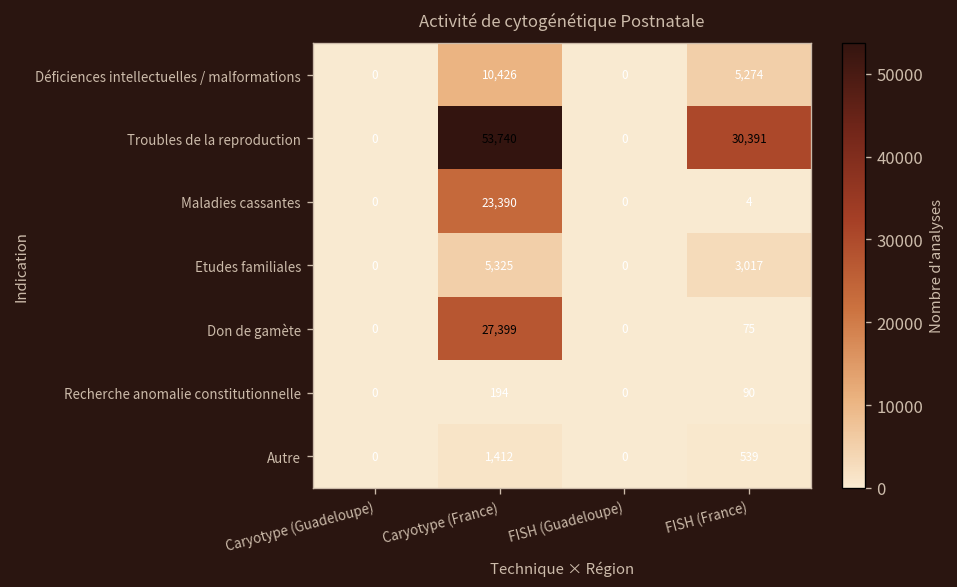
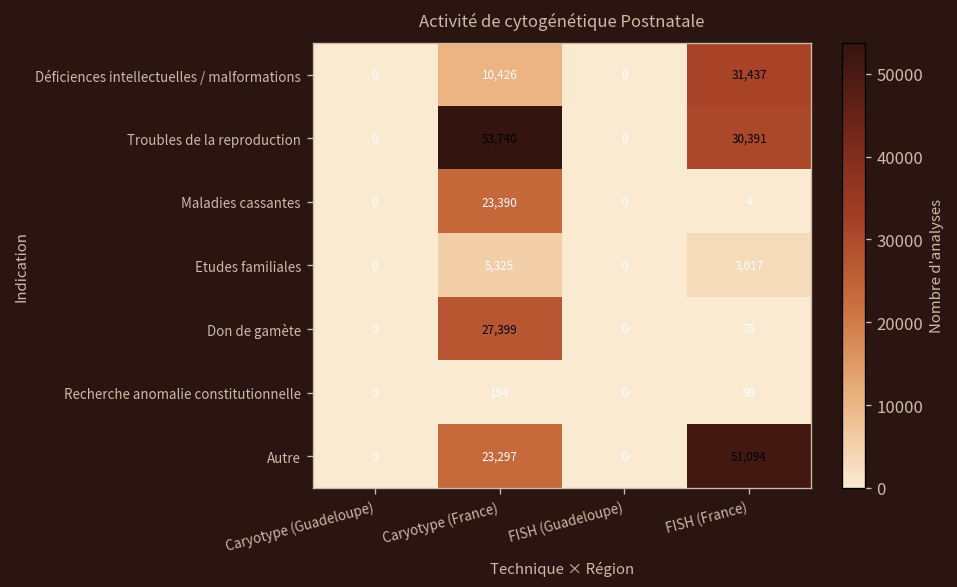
Déficiences intellectuelles / malformations, FISH (France): 5,274 -> 31,437
Autre, Caryotype (France): 1,412 -> 23,297
Autre, FISH (France): 539 -> 51,094
